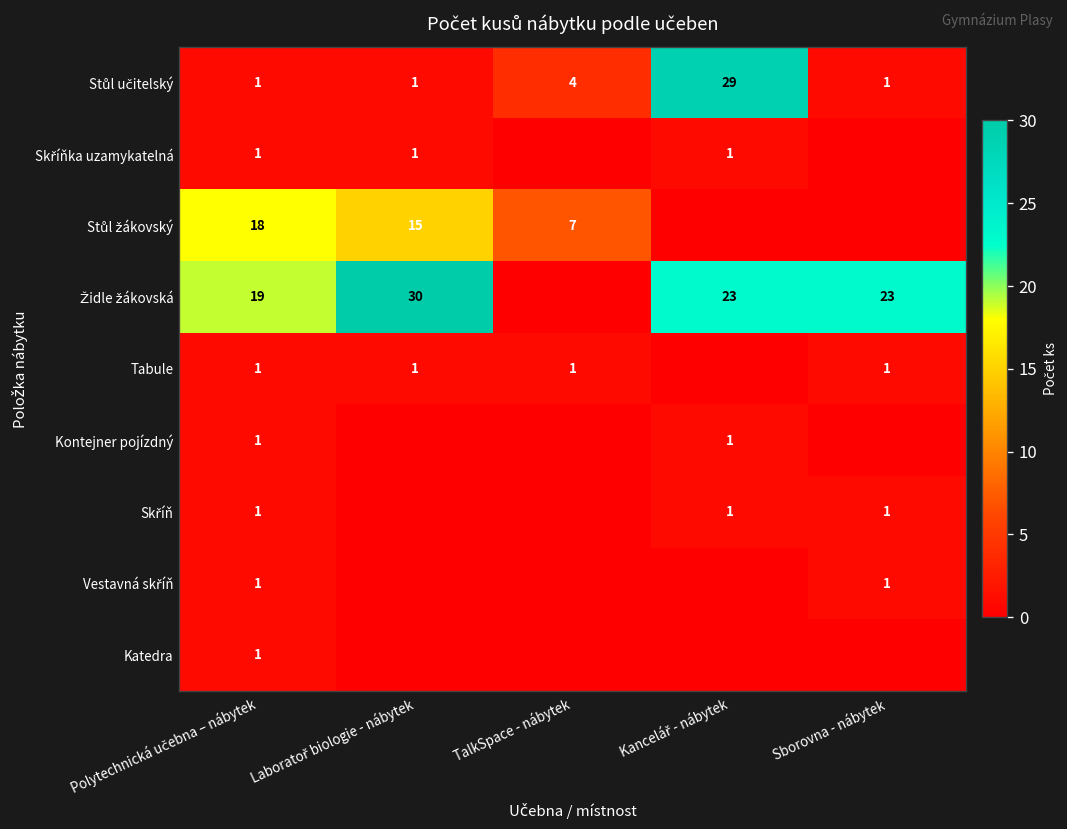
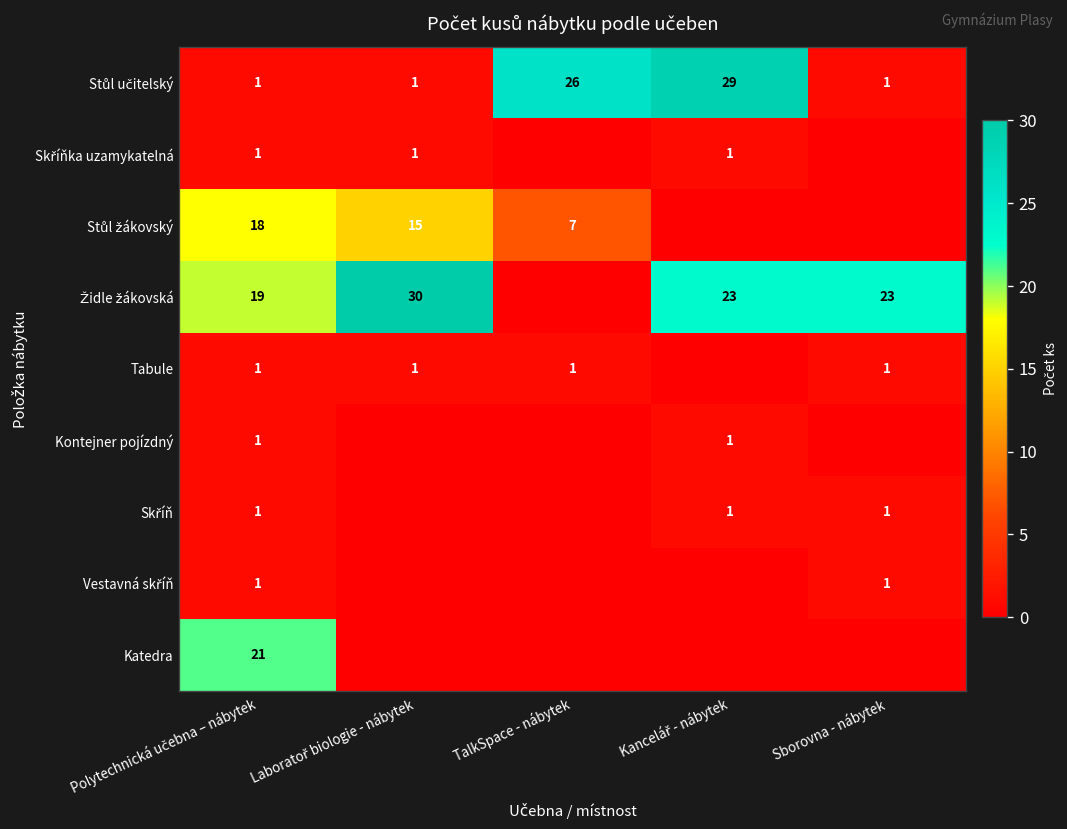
Stůl učitelský, TalkSpace - nábytek: 4 -> 26
Katedra, Polytechnická učebna – nábytek: 1 -> 21
